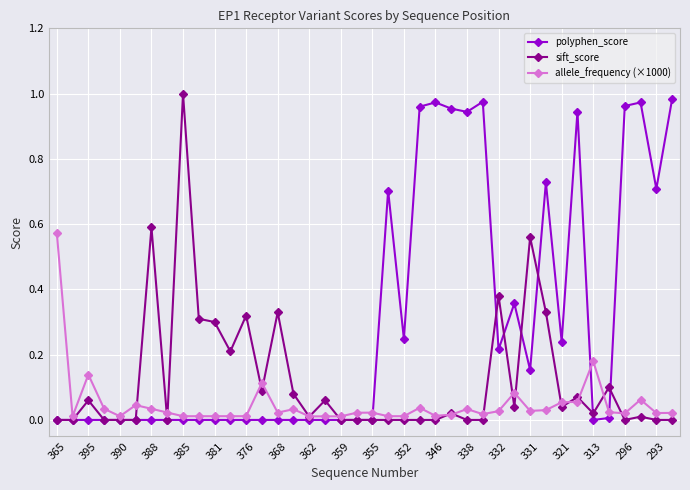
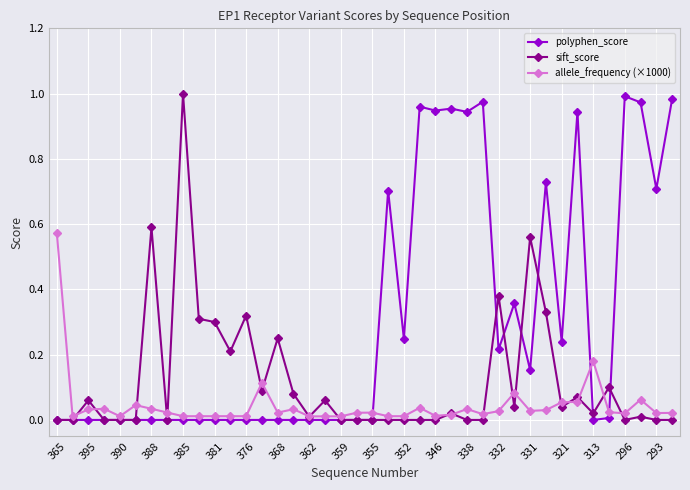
allele_frequency (×1000), 395: 0.14 -> 0.03
sift_score, 368: 0.33 -> 0.25
polyphen_score, 346: 0.97 -> 0.95
polyphen_score, 296: 0.96 -> 0.99
